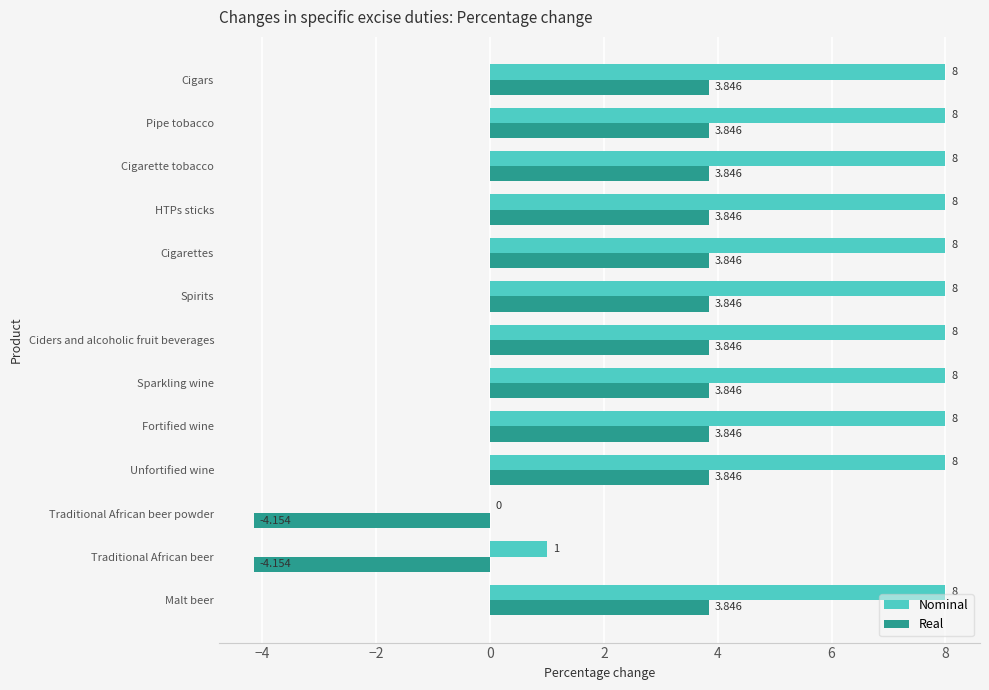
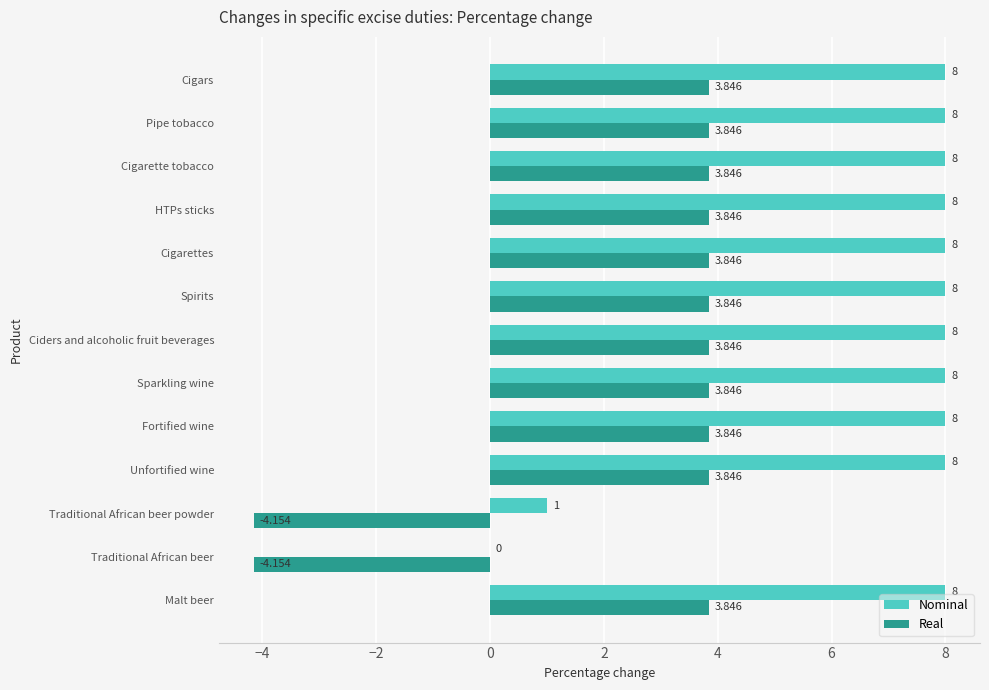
Nominal, Traditional African beer powder: 0 -> 1
Nominal, Traditional African beer: 1 -> 0
